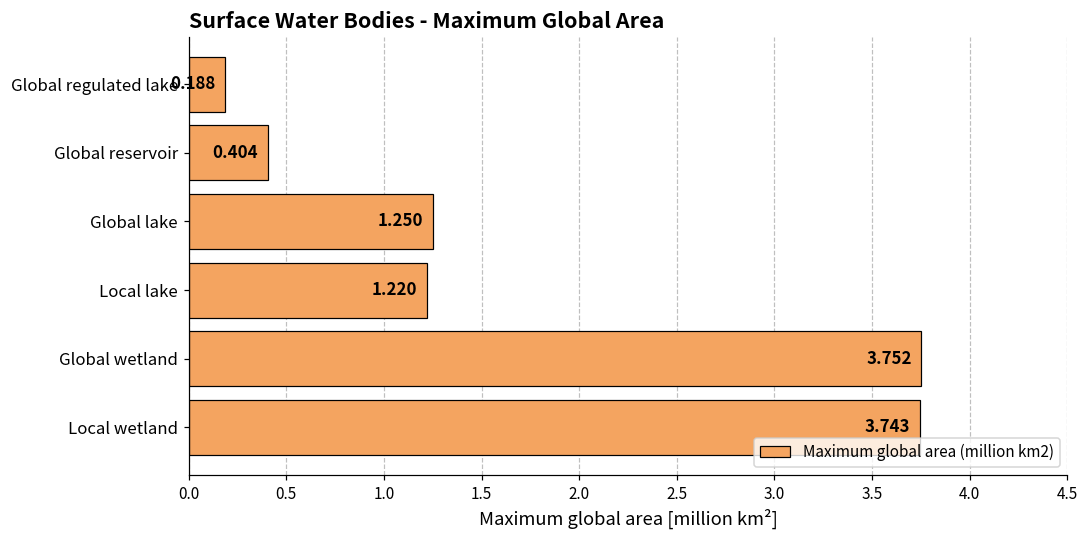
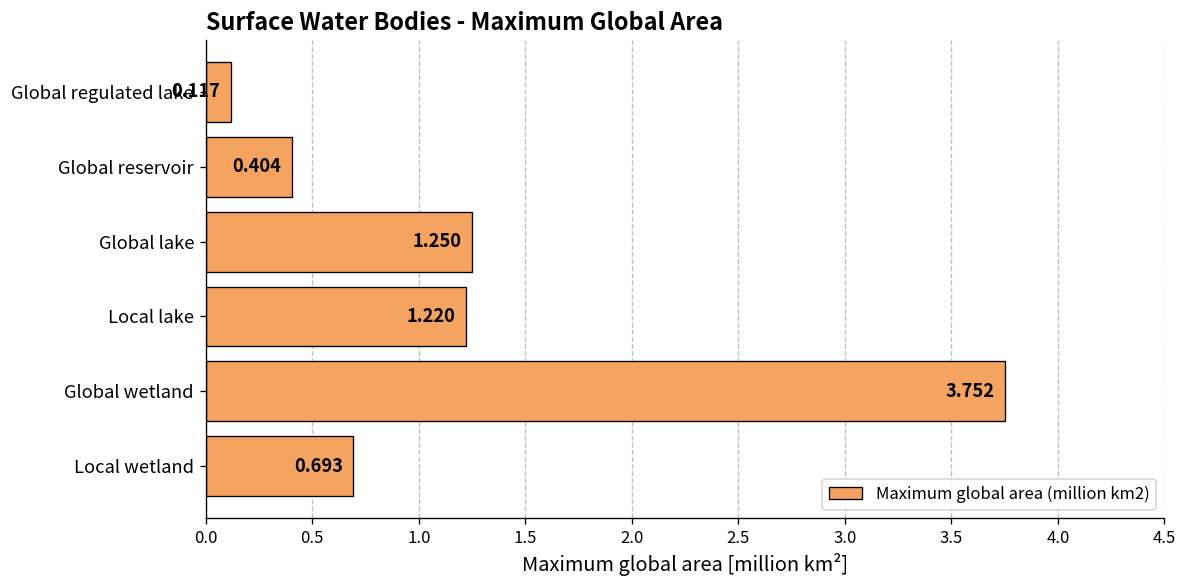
Global regulated lake: 0.188 -> 0.117
Local wetland: 3.743 -> 0.693
